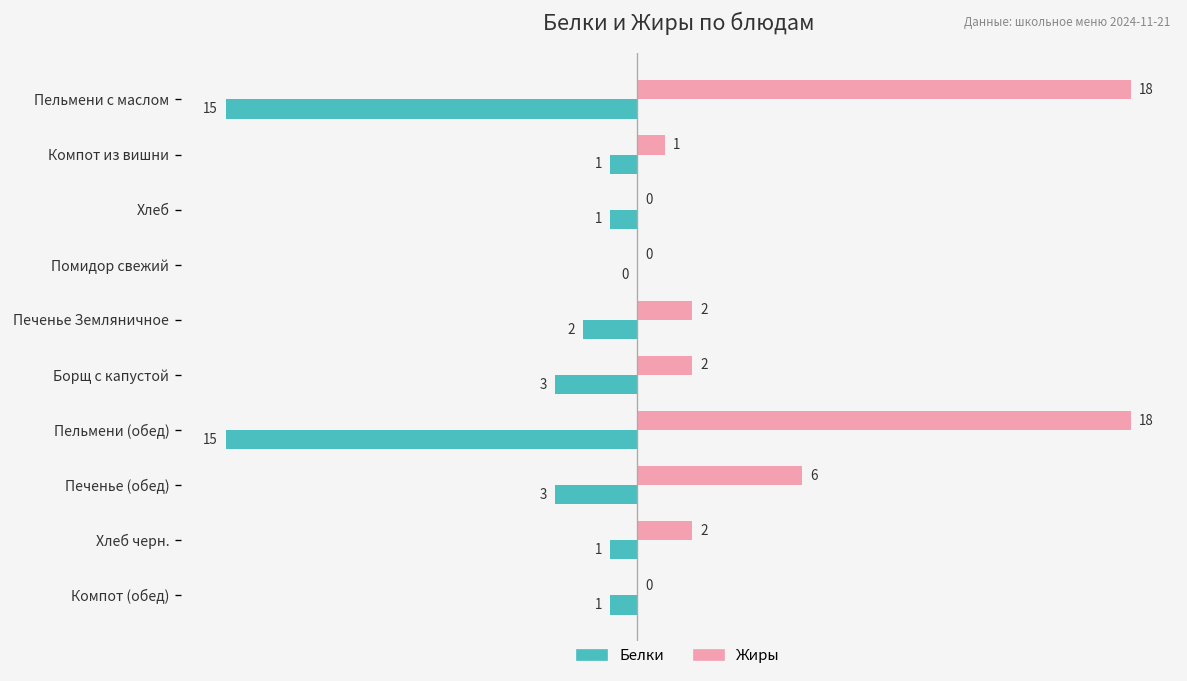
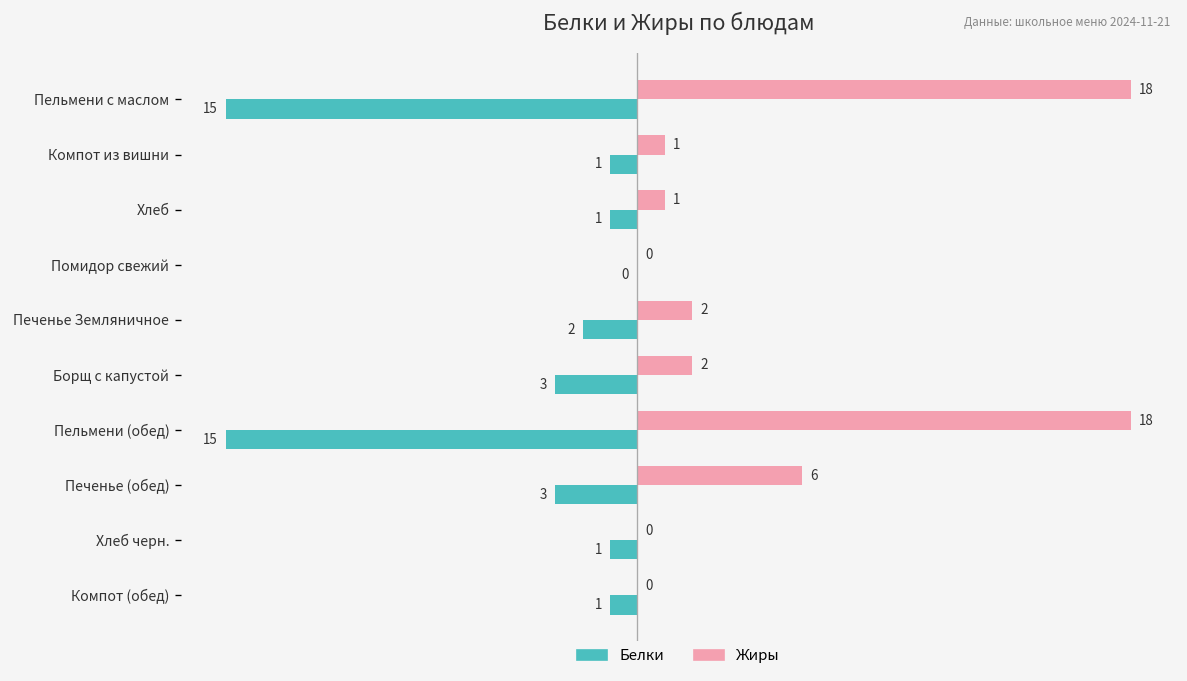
Жиры, Хлеб: 0 -> 1
Жиры, Хлеб черн.: 2 -> 0
